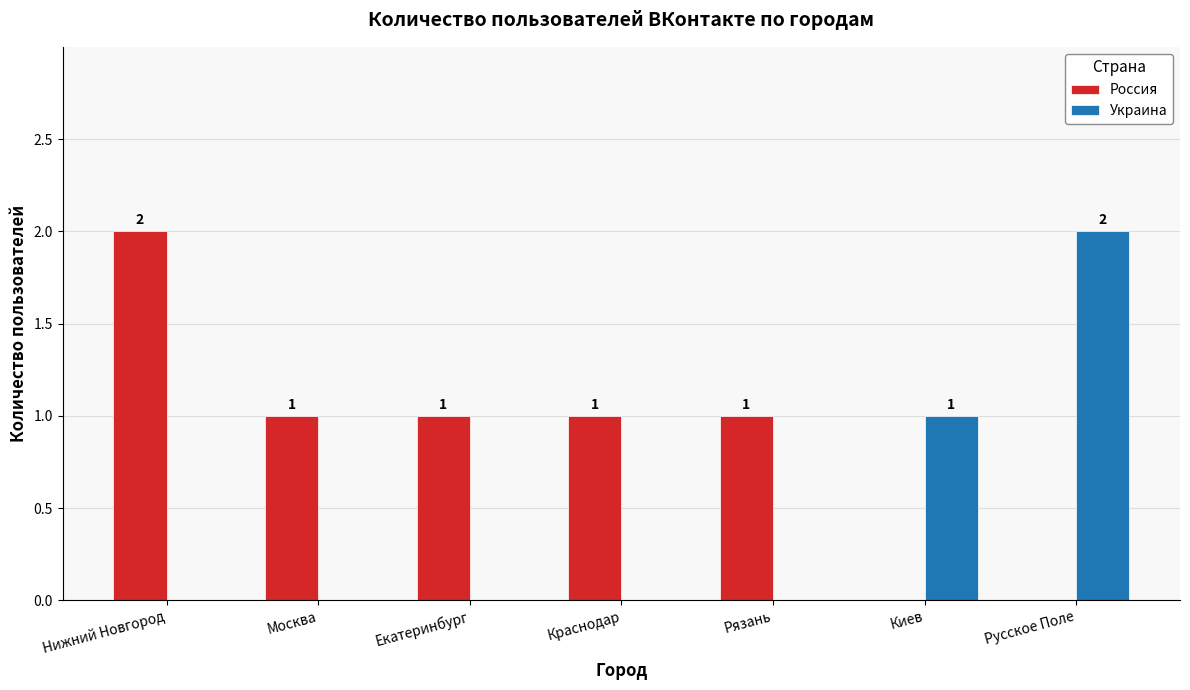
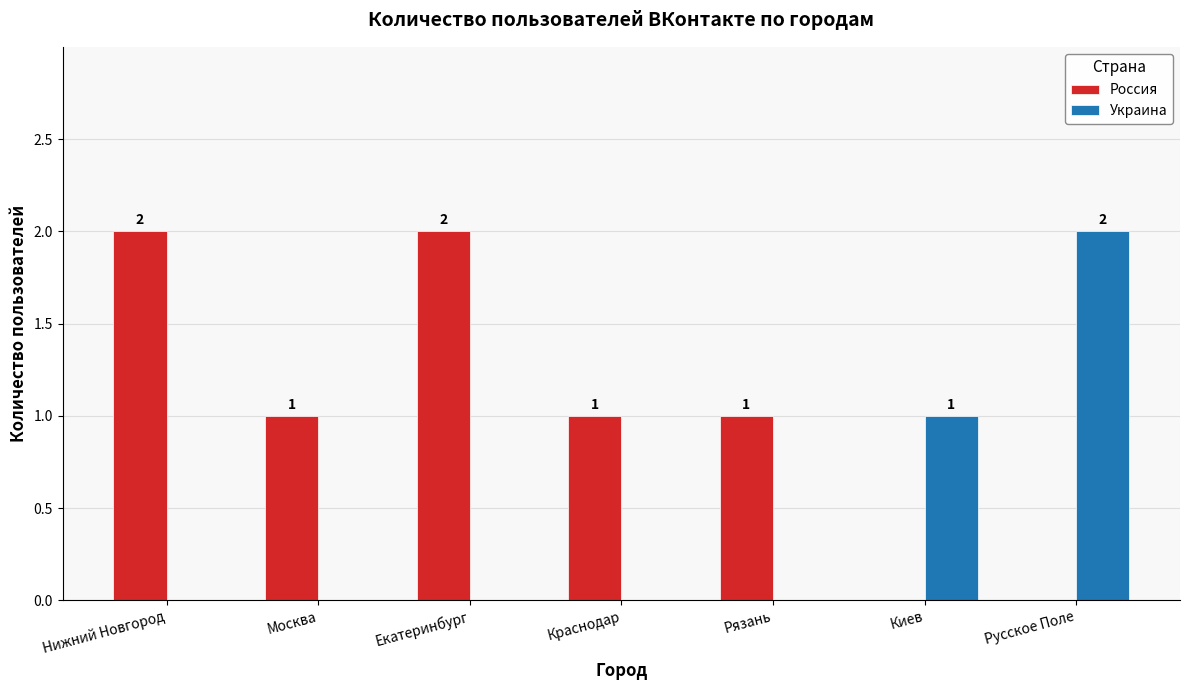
Россия, Екатеринбург: 1 -> 2
